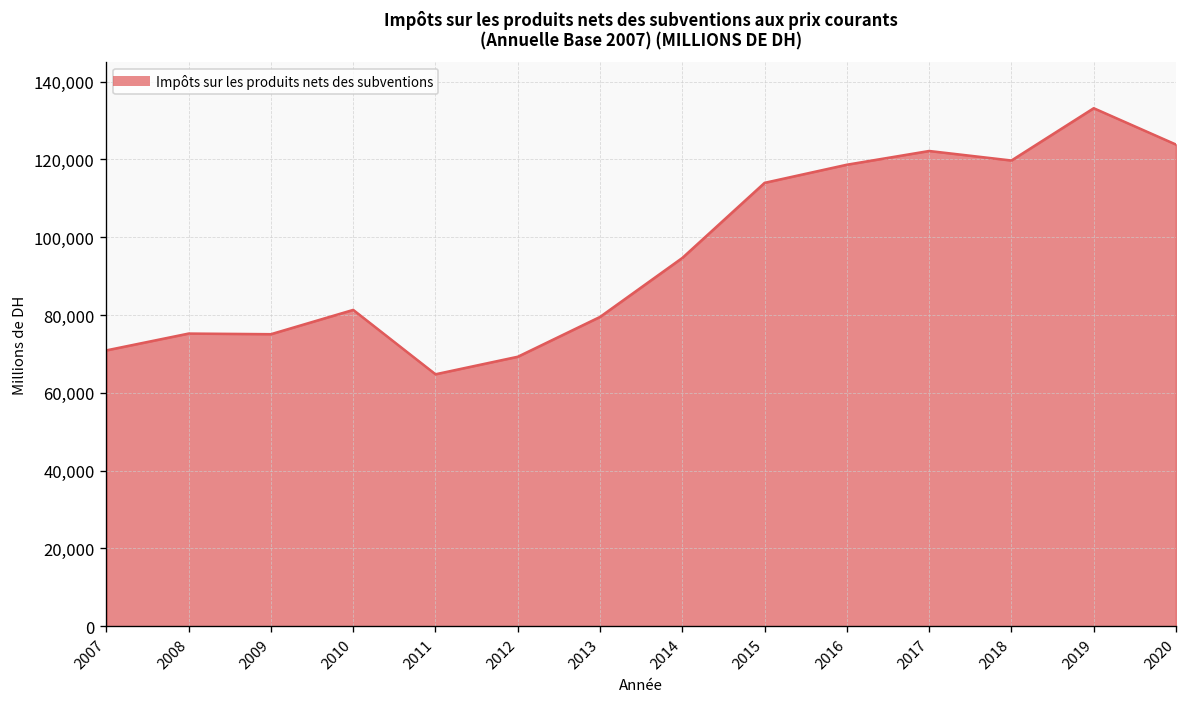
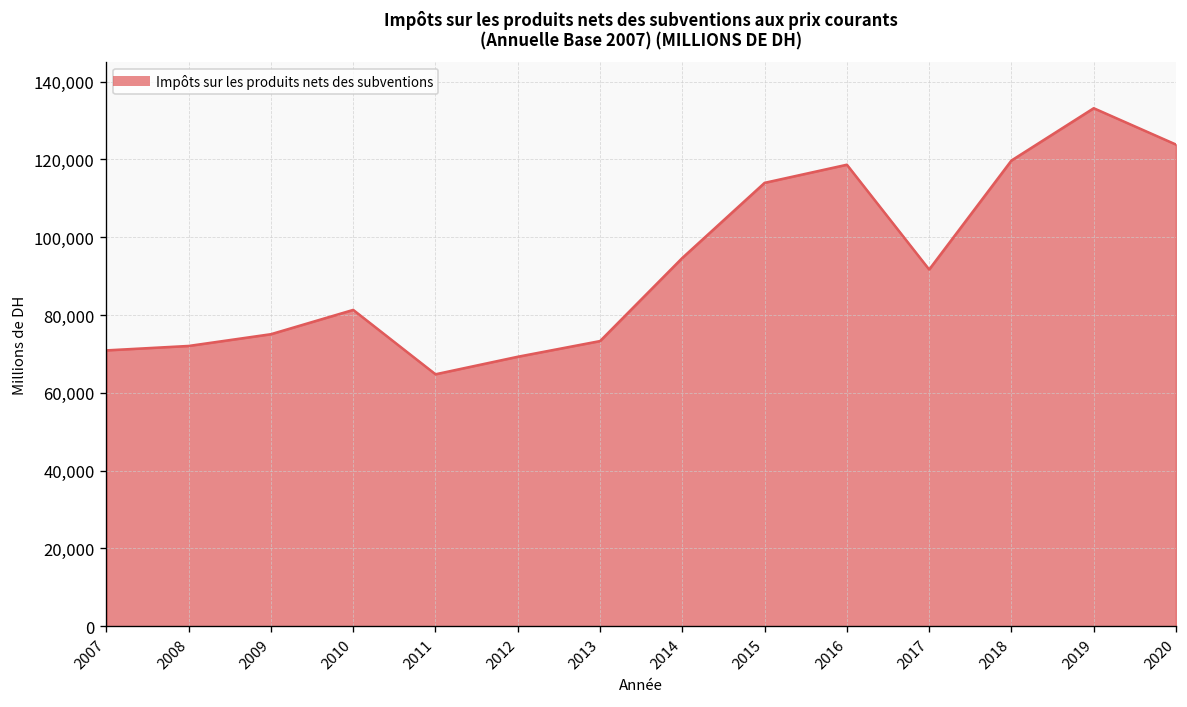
2008: 75,000 -> 72,000
2013: 80,000 -> 73,000
2017: 122,000 -> 92,000
